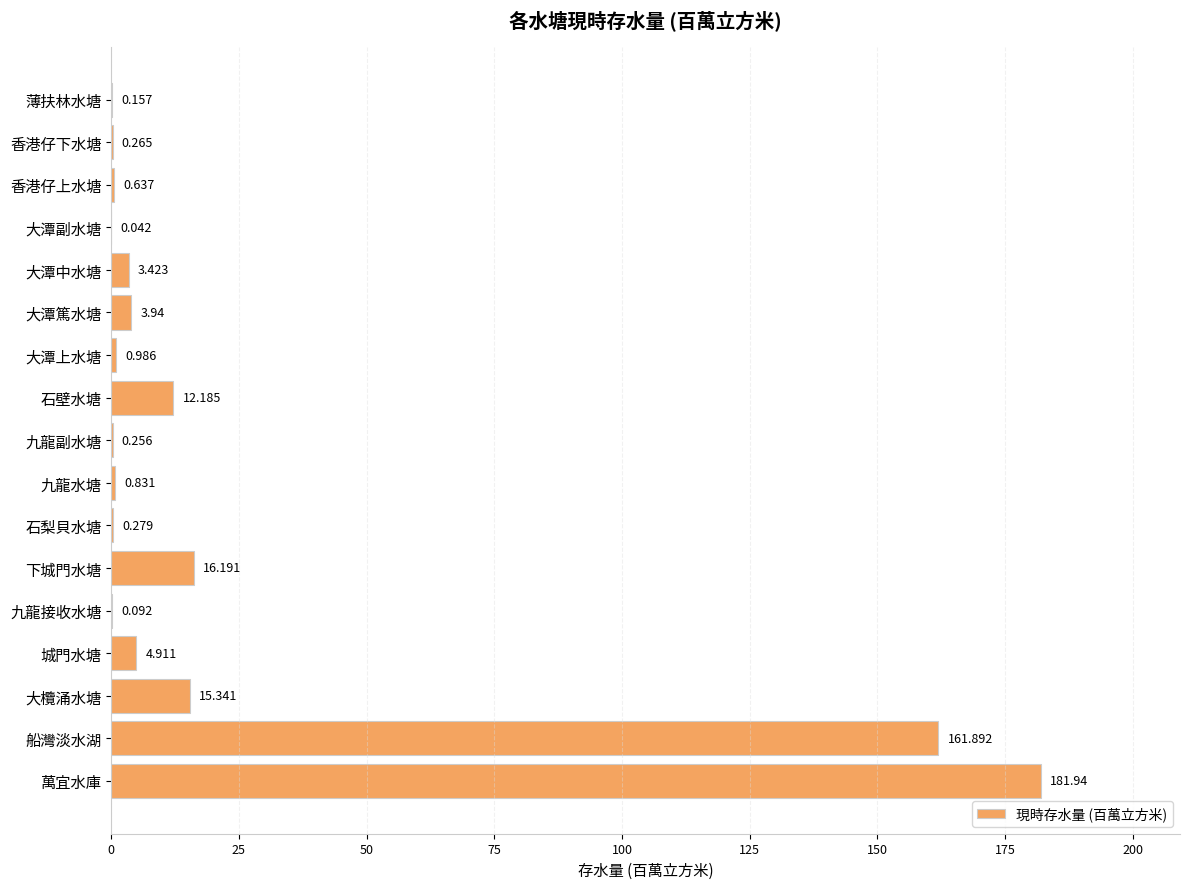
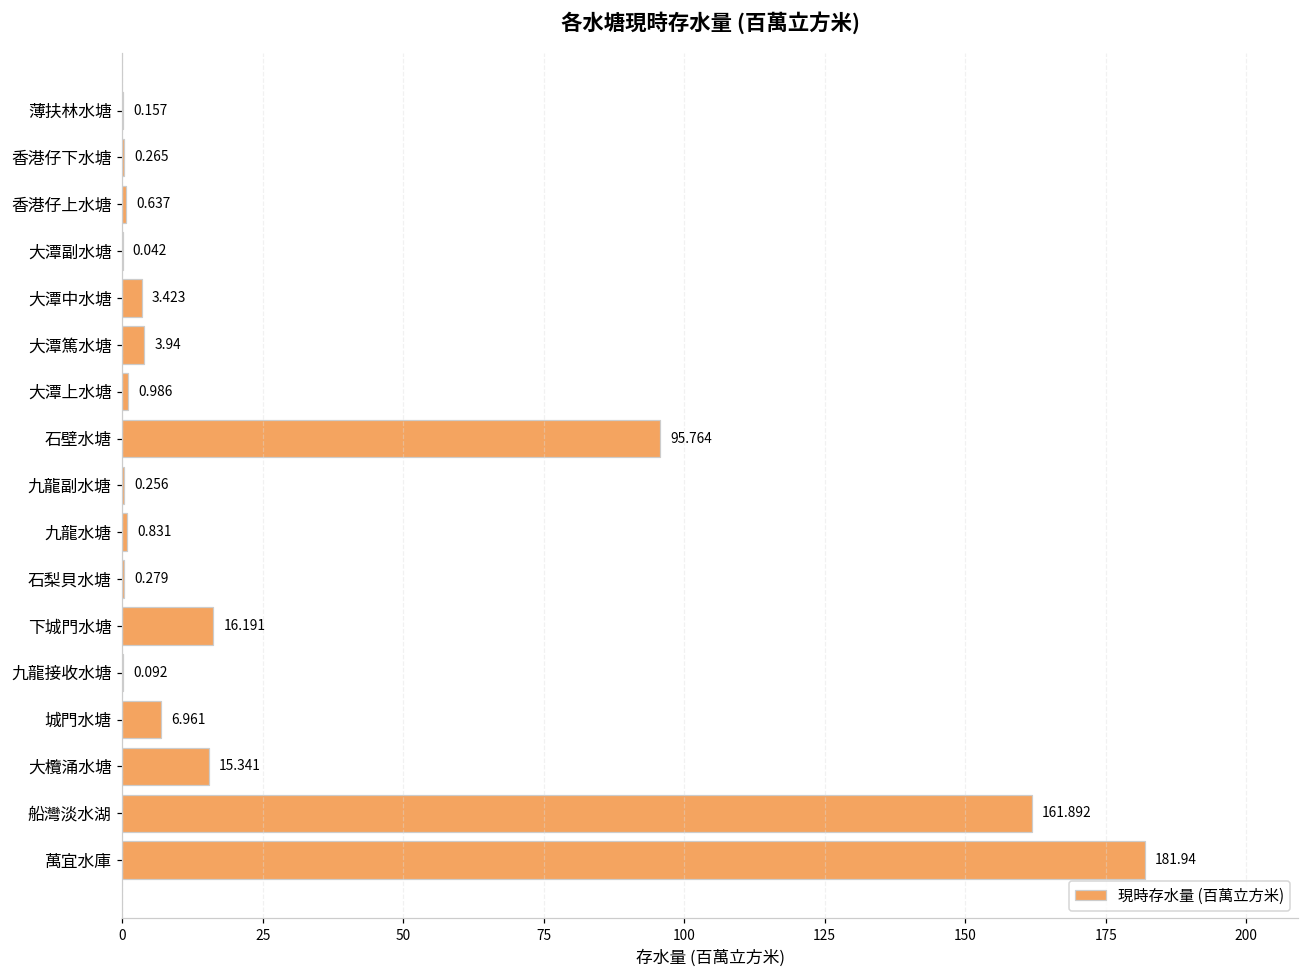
石壁水塘: 12.185 -> 95.764
城門水塘: 4.911 -> 6.961
